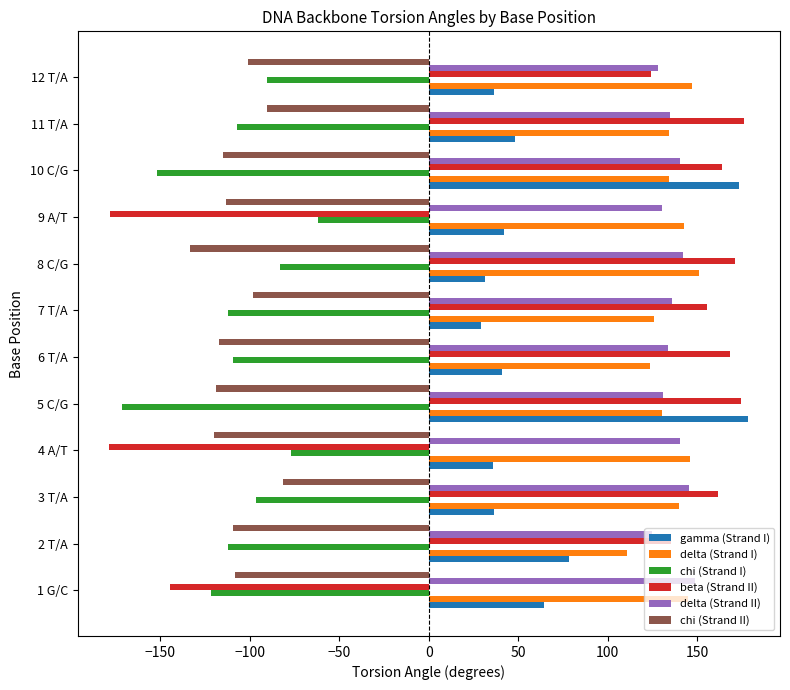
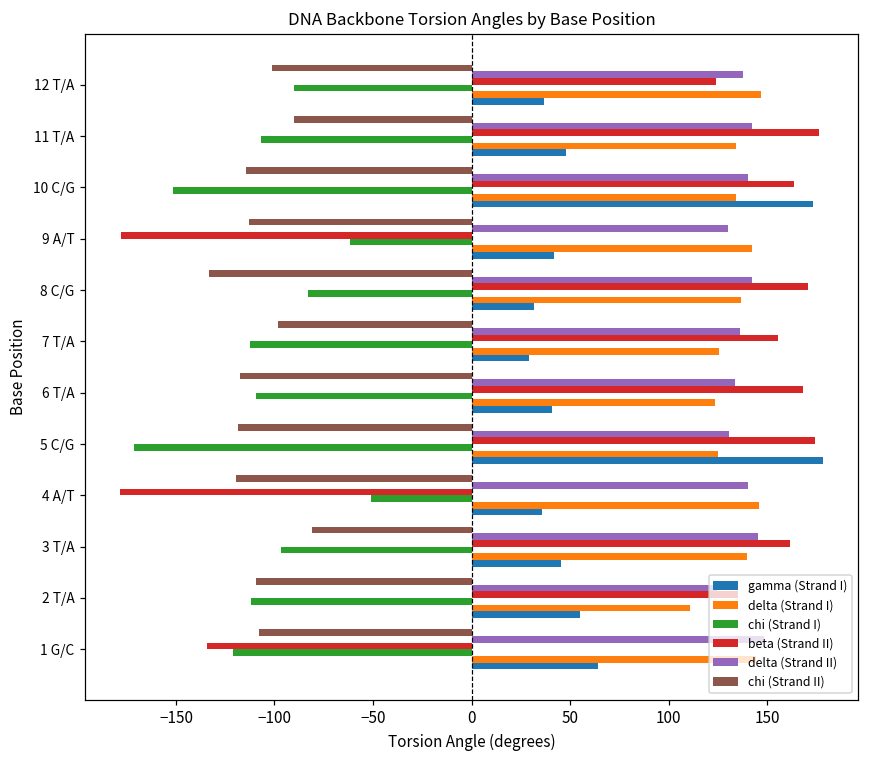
delta (Strand II), 12 T/A: 128 -> 138
delta (Strand II), 11 T/A: 135 -> 142
delta (Strand I), 8 C/G: 151 -> 137
delta (Strand I), 5 C/G: 130 -> 125
chi (Strand I), 4 A/T: -77 -> -51
gamma (Strand I), 3 T/A: 36 -> 46
gamma (Strand I), 2 T/A: 79 -> 55
beta (Strand II), 1 G/C: -144 -> -134
